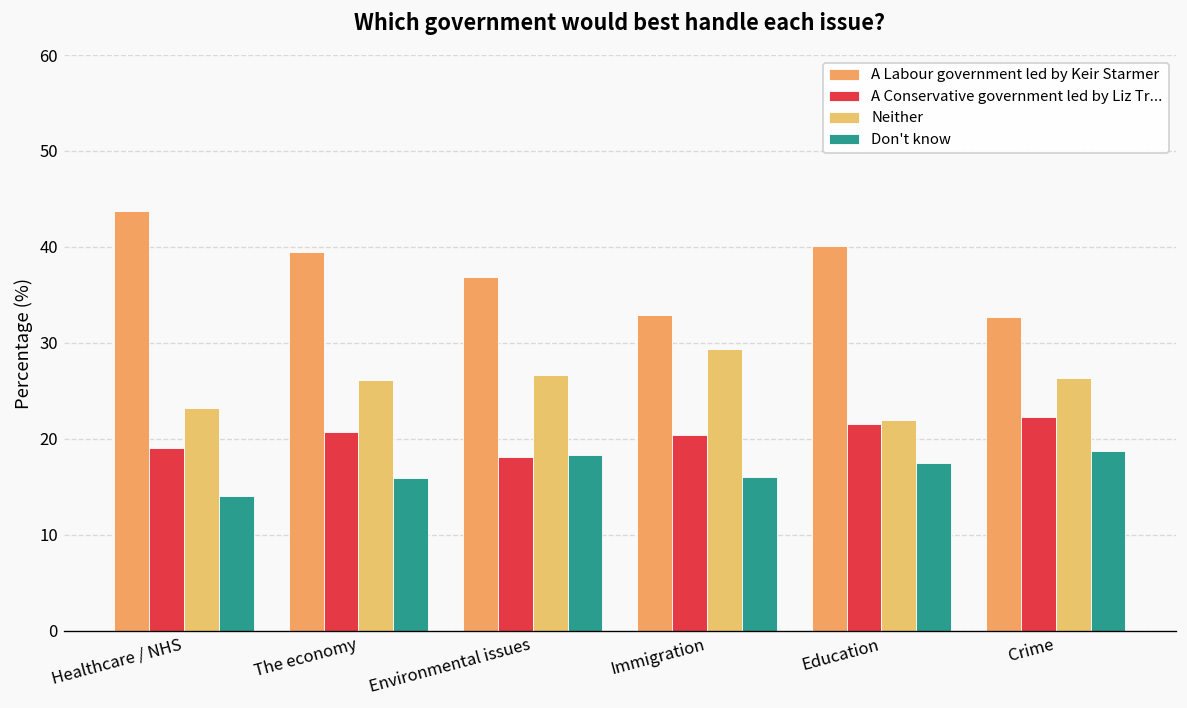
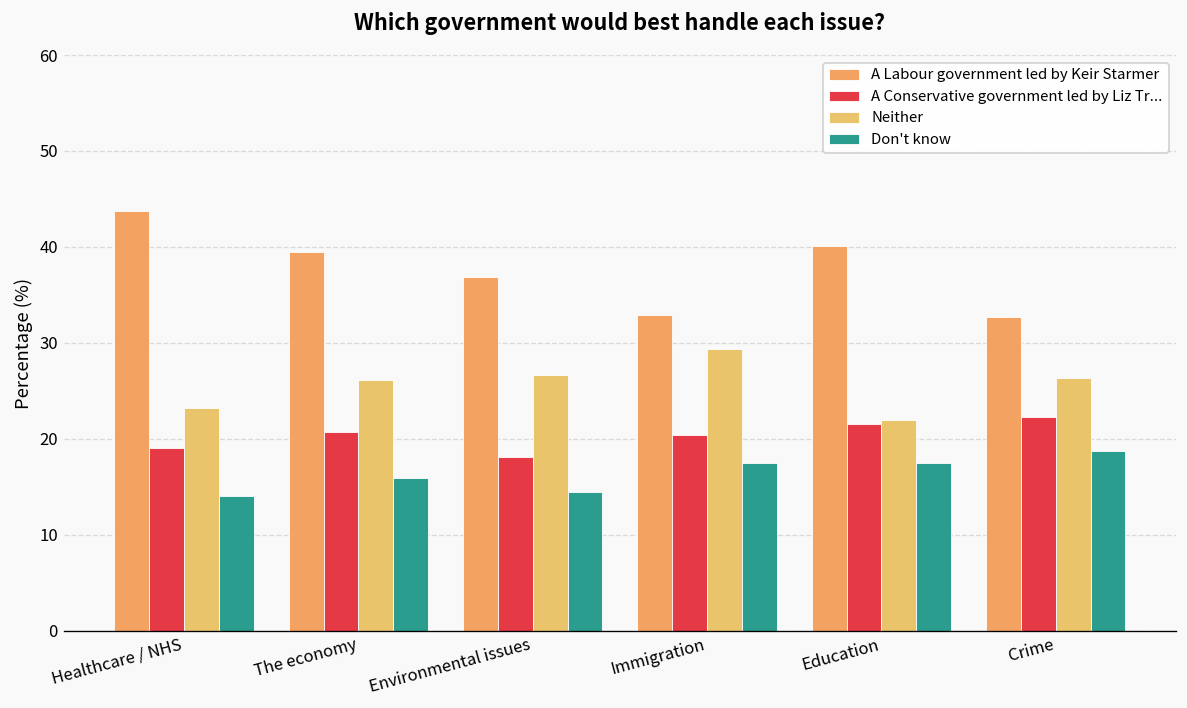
Don't know, Environmental issues: 18 -> 14
Don't know, Immigration: 16 -> 17
